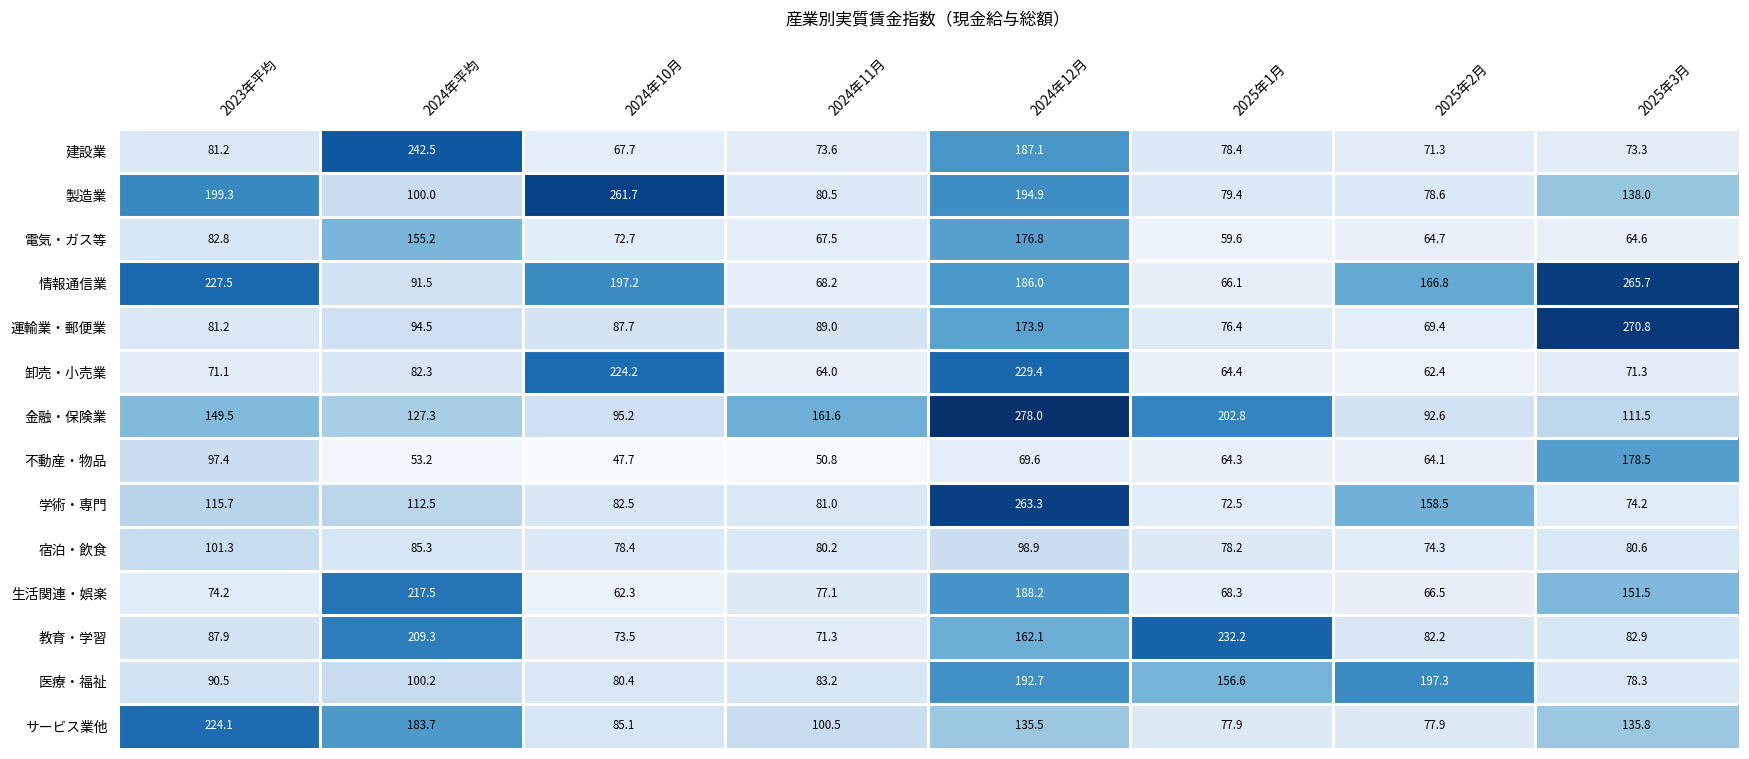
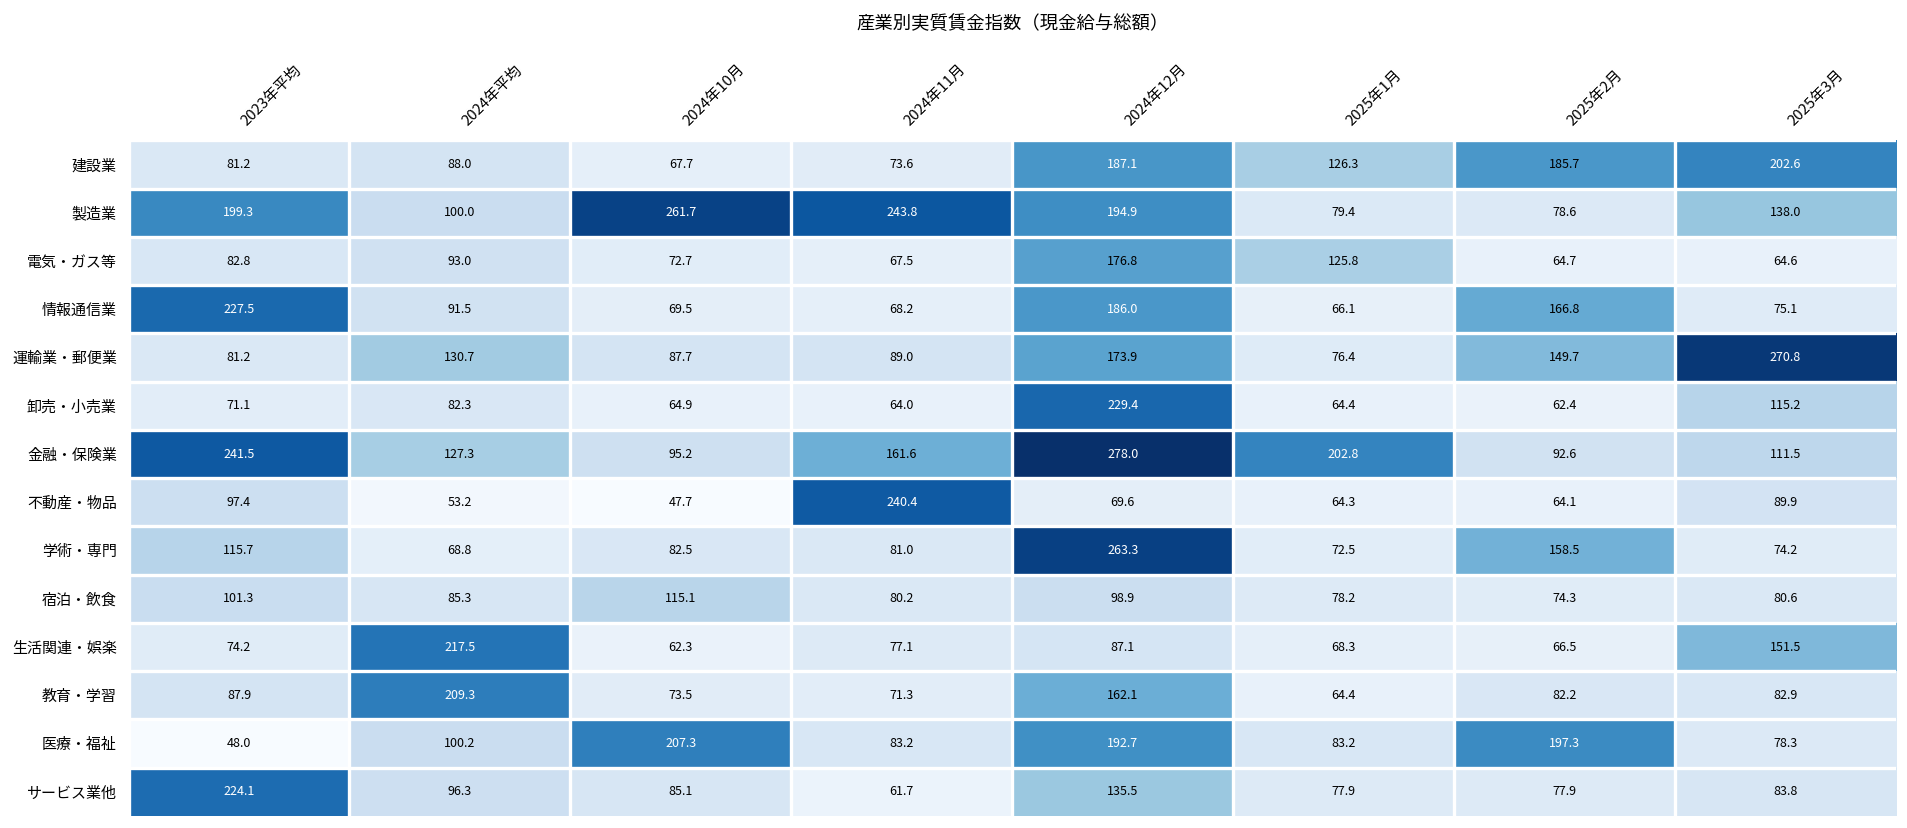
建設業, 2024年平均: 242.5 -> 88.0
建設業, 2025年1月: 78.4 -> 126.3
建設業, 2025年2月: 71.3 -> 185.7
建設業, 2025年3月: 73.3 -> 202.6
製造業, 2024年11月: 80.5 -> 243.8
電気・ガス等, 2024年平均: 155.2 -> 93.0
電気・ガス等, 2025年1月: 59.6 -> 125.8
情報通信業, 2024年10月: 197.2 -> 69.5
情報通信業, 2025年3月: 265.7 -> 75.1
運輸業・郵便業, 2024年平均: 94.5 -> 130.7
運輸業・郵便業, 2025年2月: 69.4 -> 149.7
卸売・小売業, 2024年10月: 224.2 -> 64.9
卸売・小売業, 2025年3月: 71.3 -> 115.2
金融・保険業, 2023年平均: 149.5 -> 241.5
不動産・物品, 2024年11月: 50.8 -> 240.4
不動産・物品, 2025年3月: 178.5 -> 89.9
学術・専門, 2024年平均: 112.5 -> 68.8
宿泊・飲食, 2024年10月: 78.4 -> 115.1
生活関連・娯楽, 2024年12月: 188.2 -> 87.1
教育・学習, 2025年1月: 232.2 -> 64.4
医療・福祉, 2023年平均: 90.5 -> 48.0
医療・福祉, 2024年10月: 80.4 -> 207.3
医療・福祉, 2025年1月: 156.6 -> 83.2
サービス業他, 2024年平均: 183.7 -> 96.3
サービス業他, 2024年11月: 100.5 -> 61.7
サービス業他, 2025年3月: 135.8 -> 83.8
